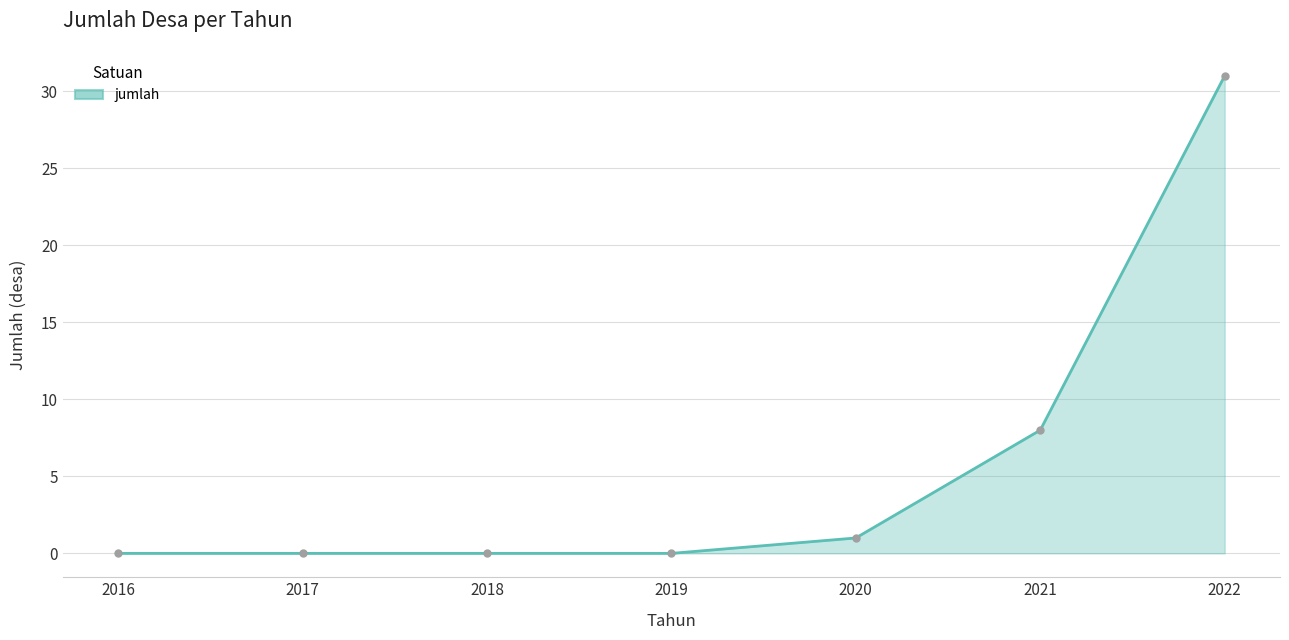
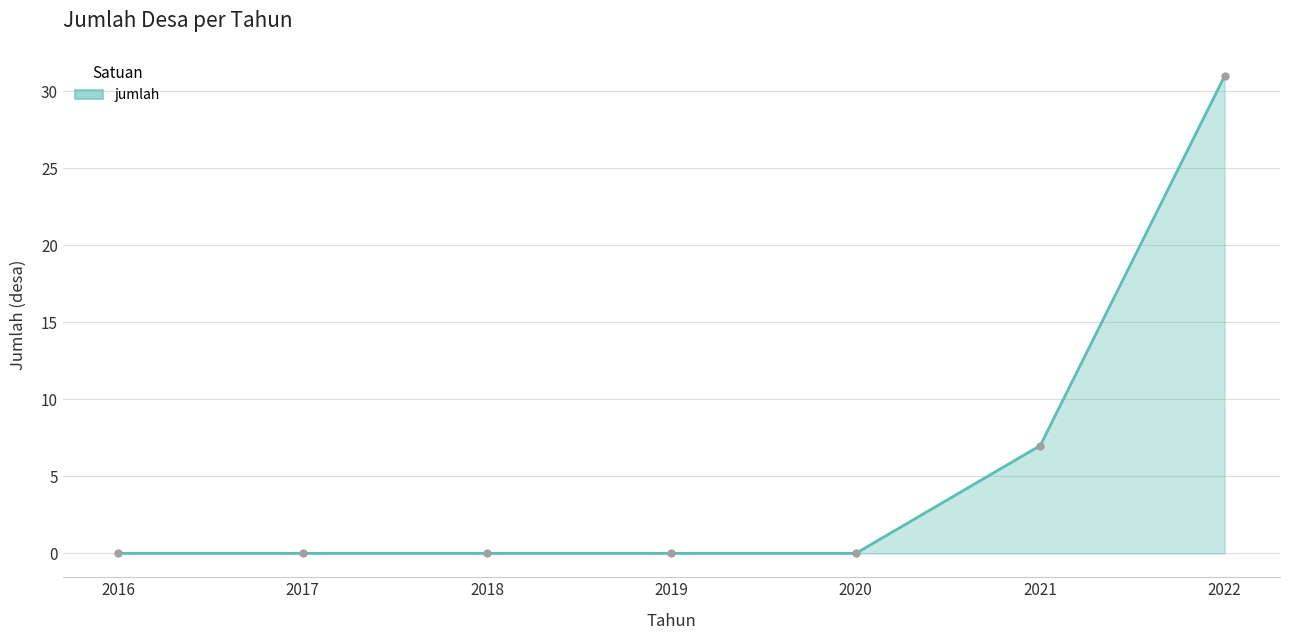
2020: 1 -> 0
2021: 8 -> 7
